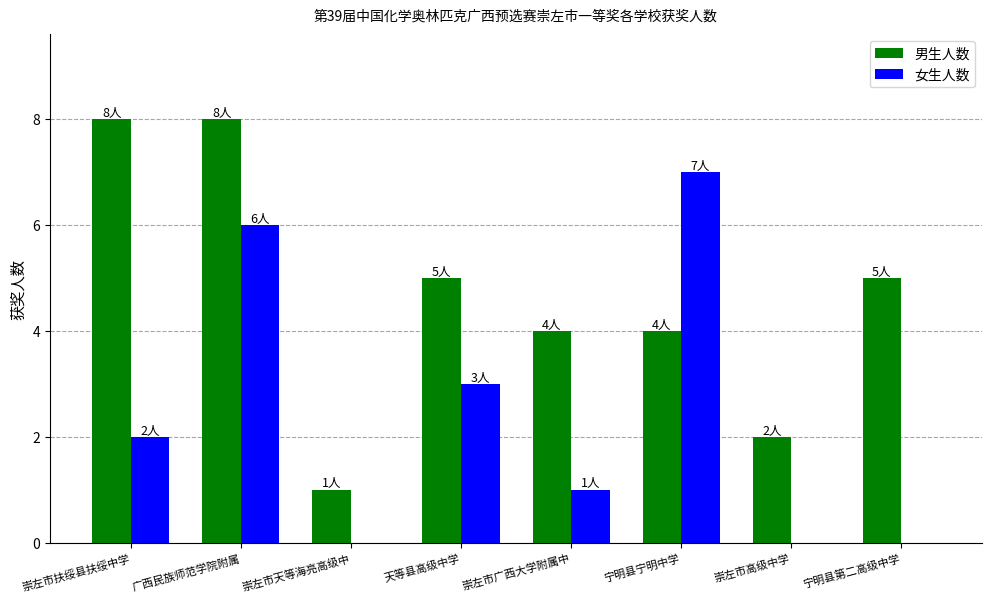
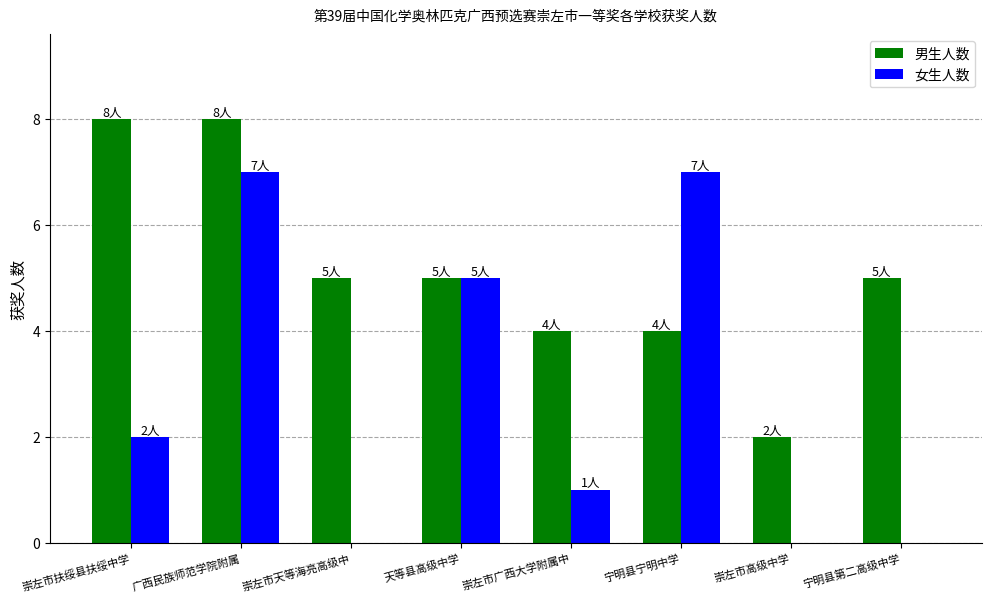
女生人数, 广西民族师范学院附属: 6人 -> 7人
男生人数, 崇左市天等海亮高级中: 1人 -> 5人
女生人数, 天等县高级中学: 3人 -> 5人
